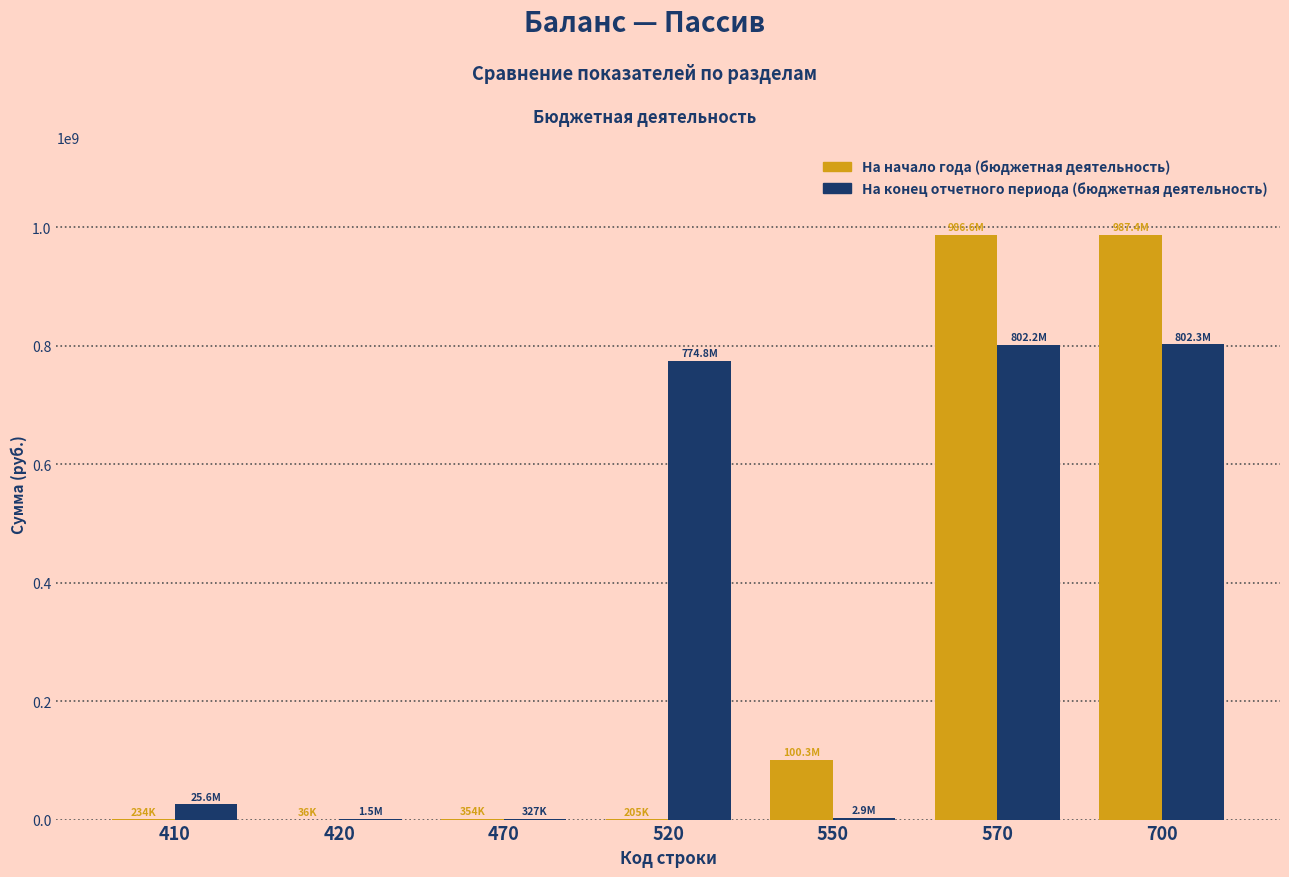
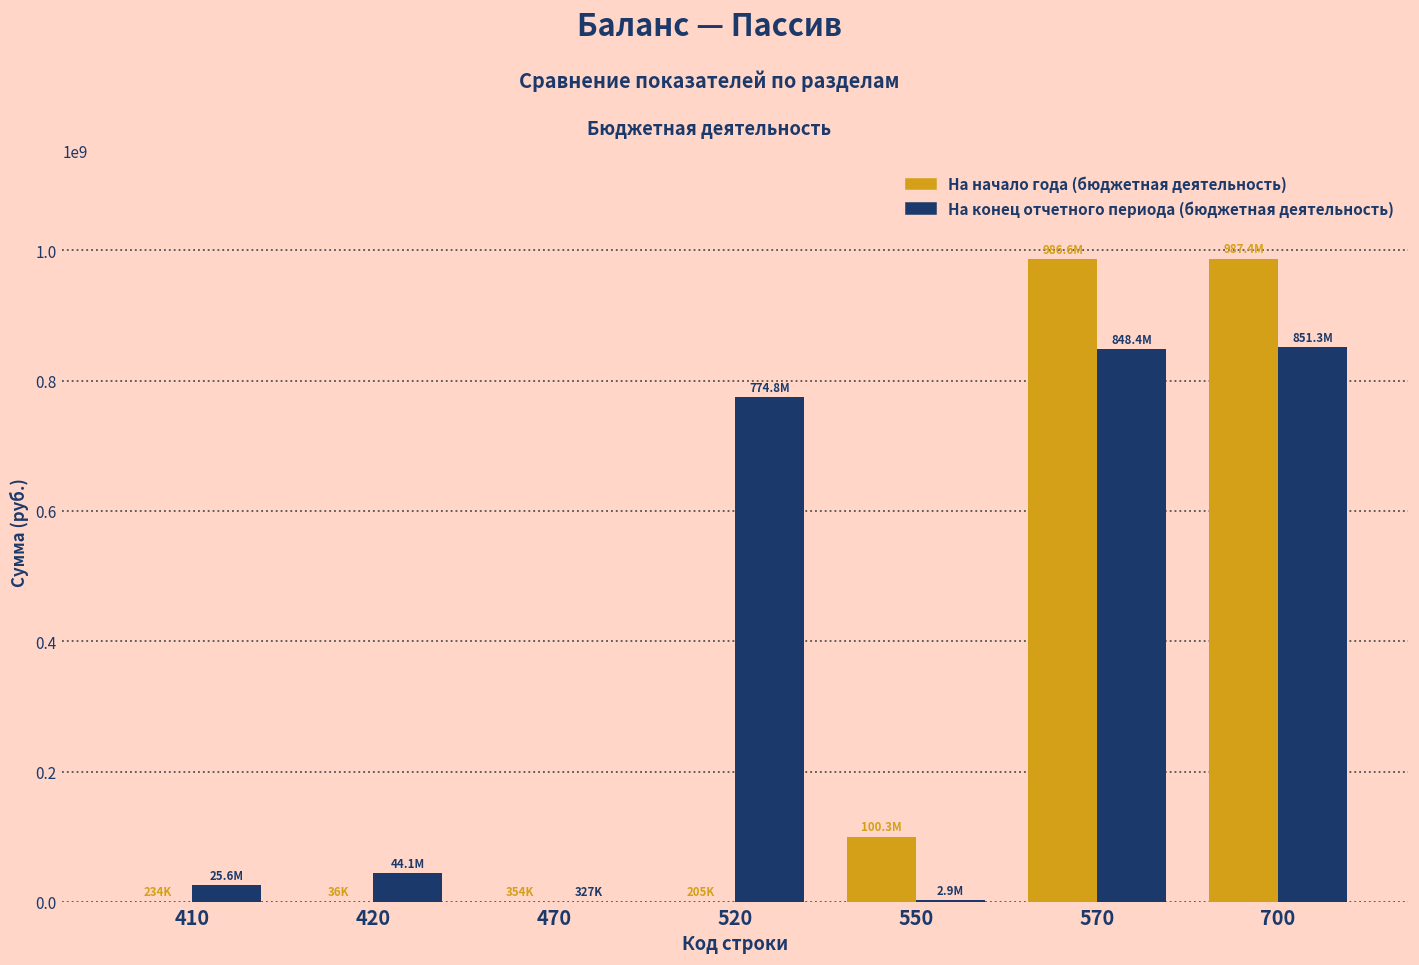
На конец отчетного периода (бюджетная деятельность), 420: 1.5M -> 44.1M
На конец отчетного периода (бюджетная деятельность), 570: 802.2M -> 848.4M
На конец отчетного периода (бюджетная деятельность), 700: 802.3M -> 851.3M
